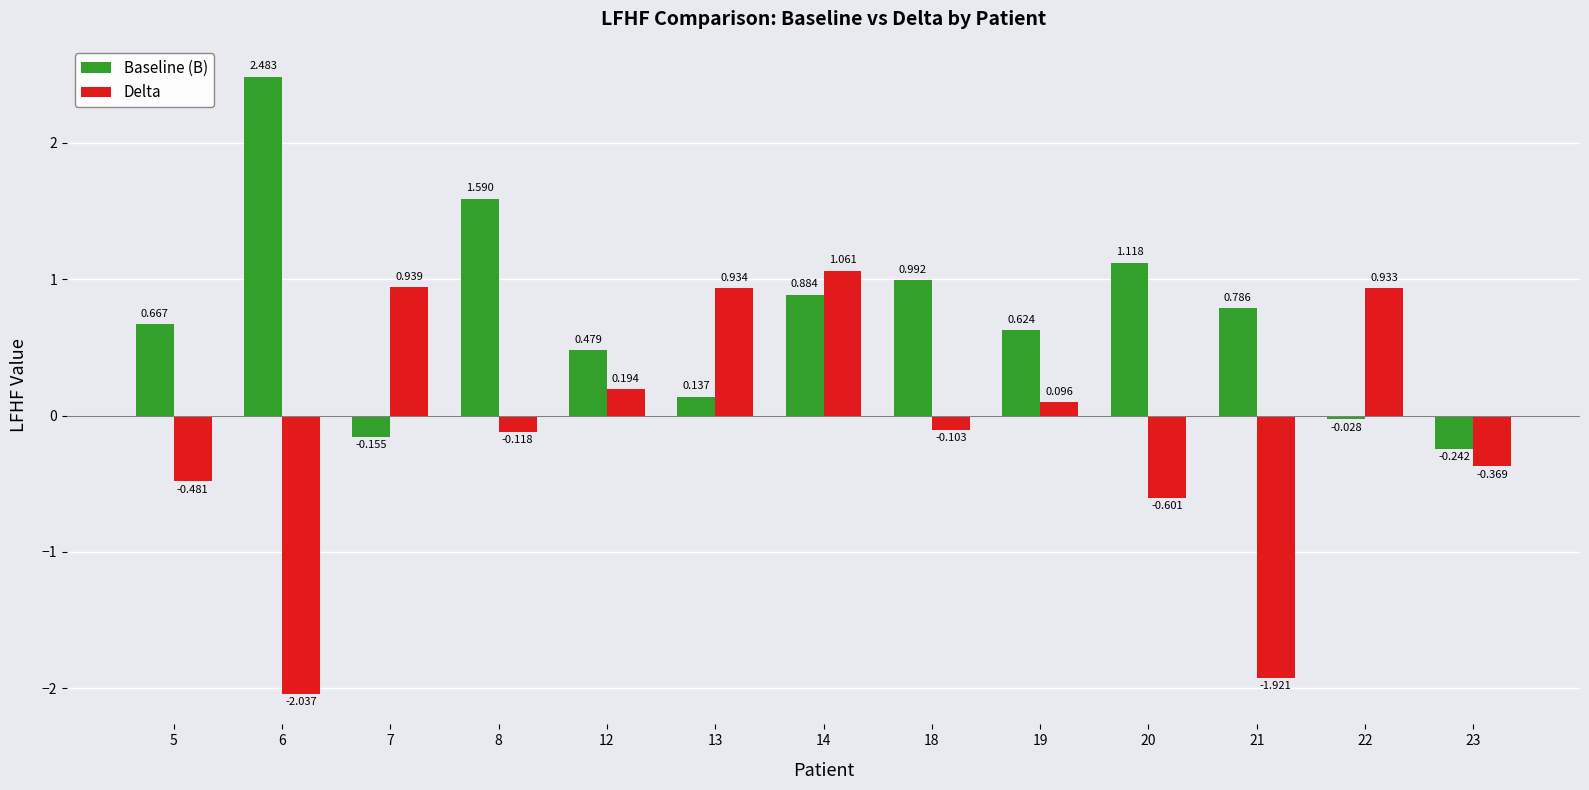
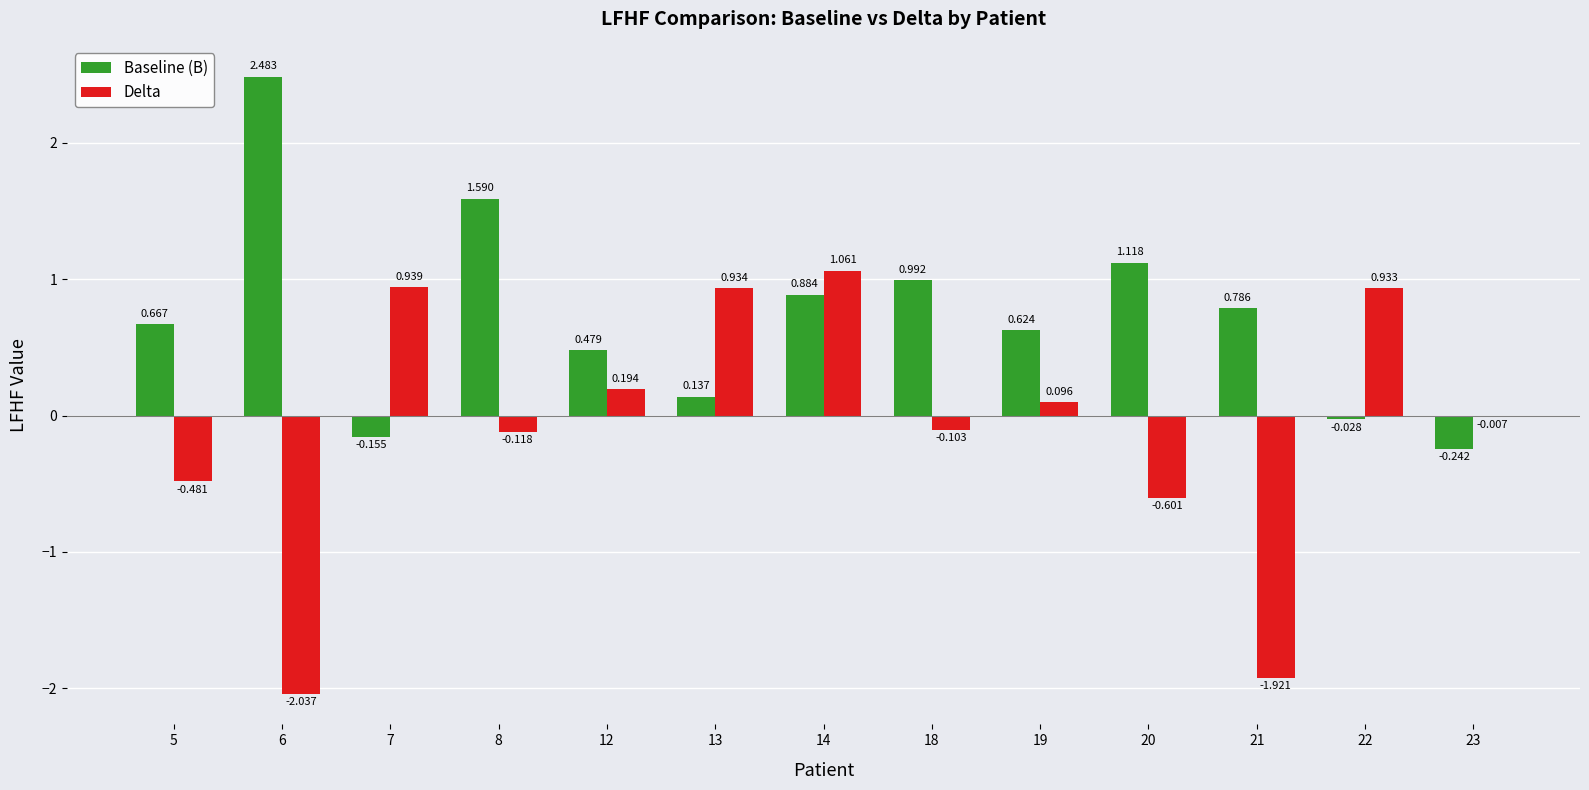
Delta, 23: -0.369 -> -0.007
